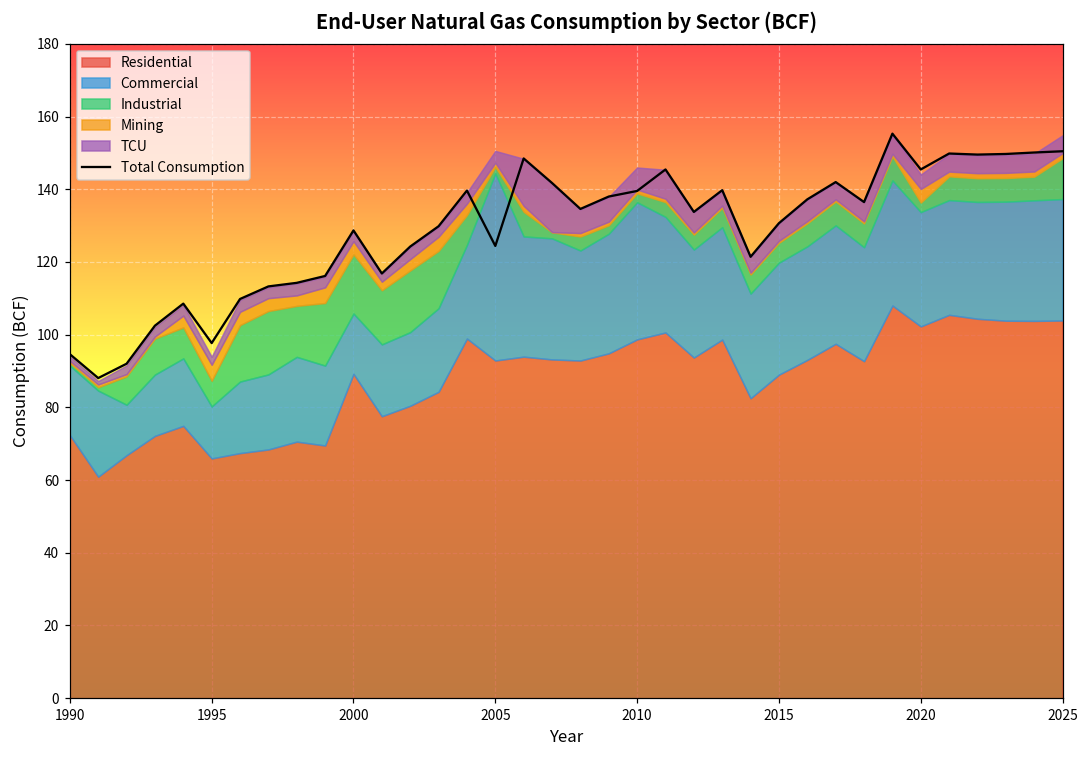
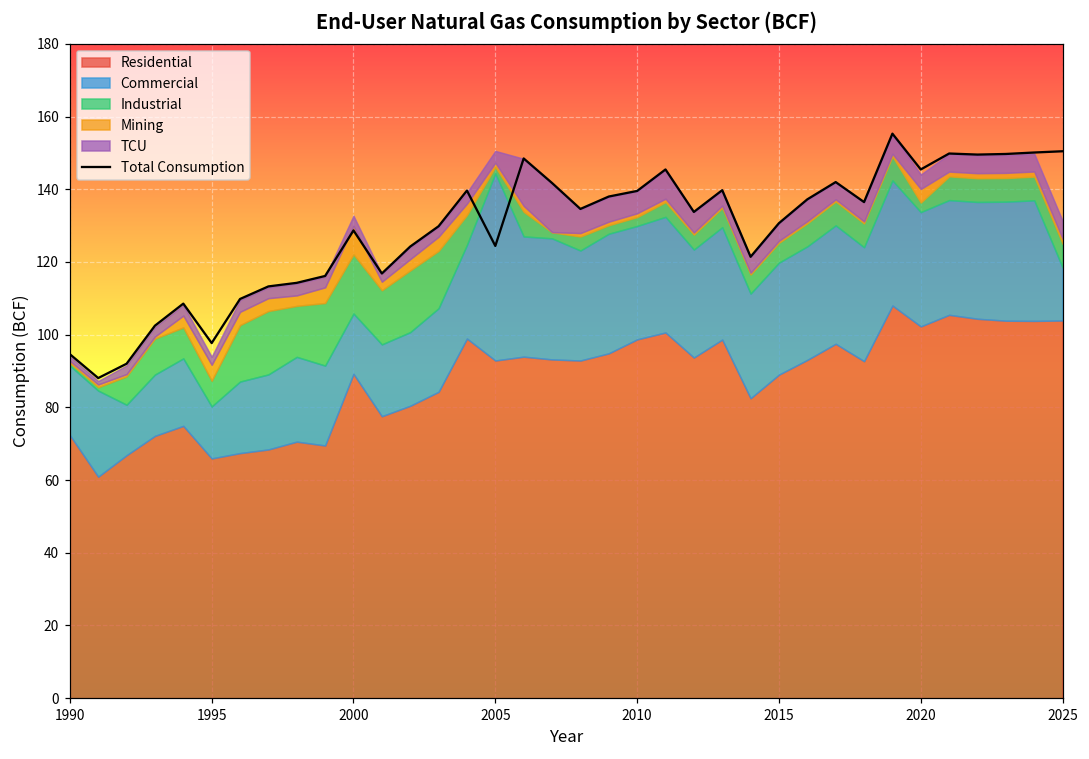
Mining, 2000: 4 -> 8
Commercial, 2010: 38 -> 31
Commercial, 2025: 33 -> 15
Industrial, 2025: 11 -> 7
